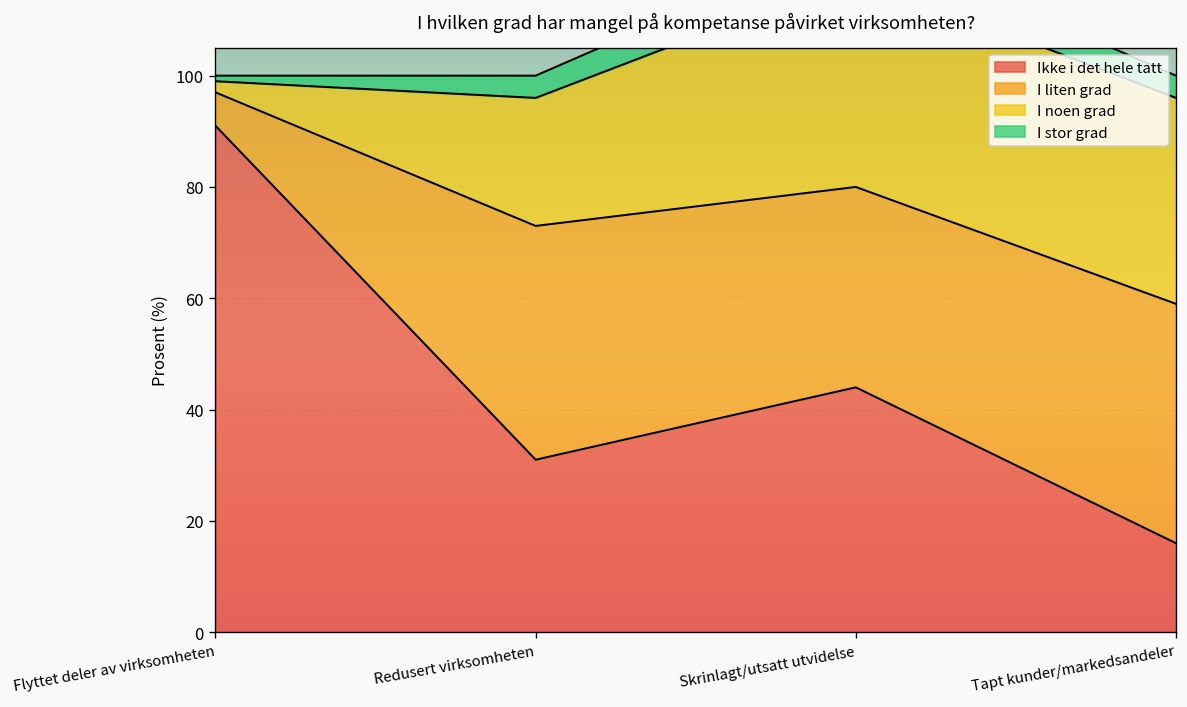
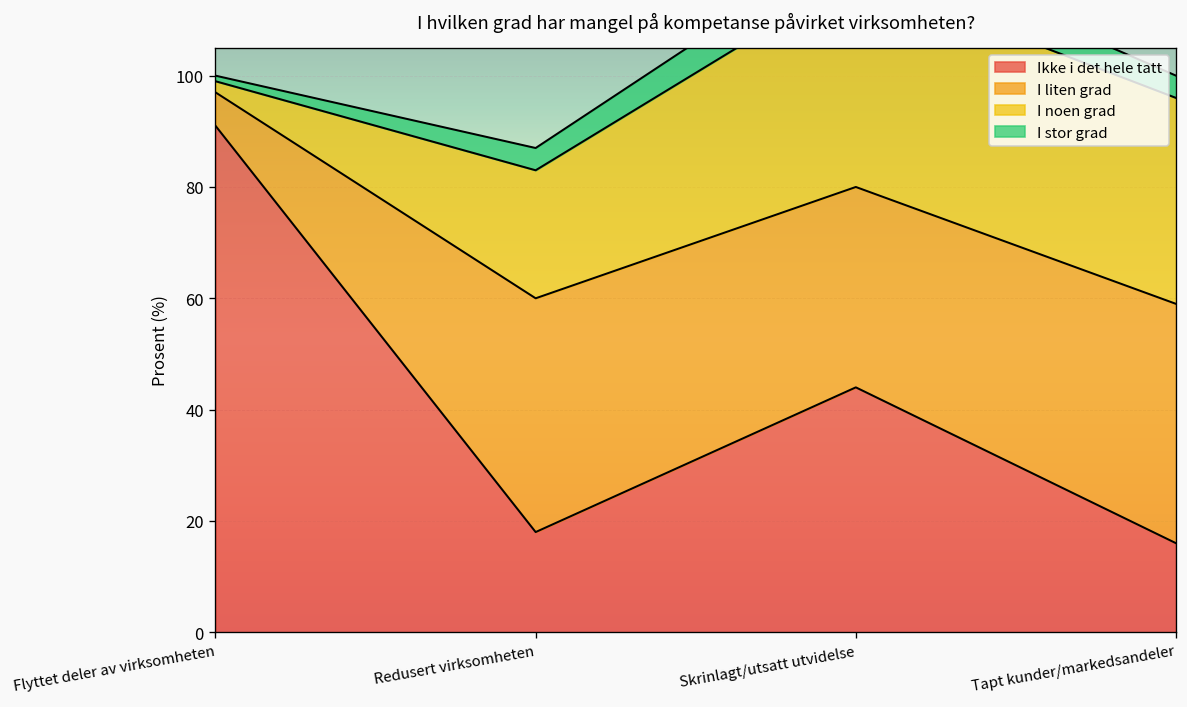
Ikke i det hele tatt, Redusert virksomheten: 31 -> 18
